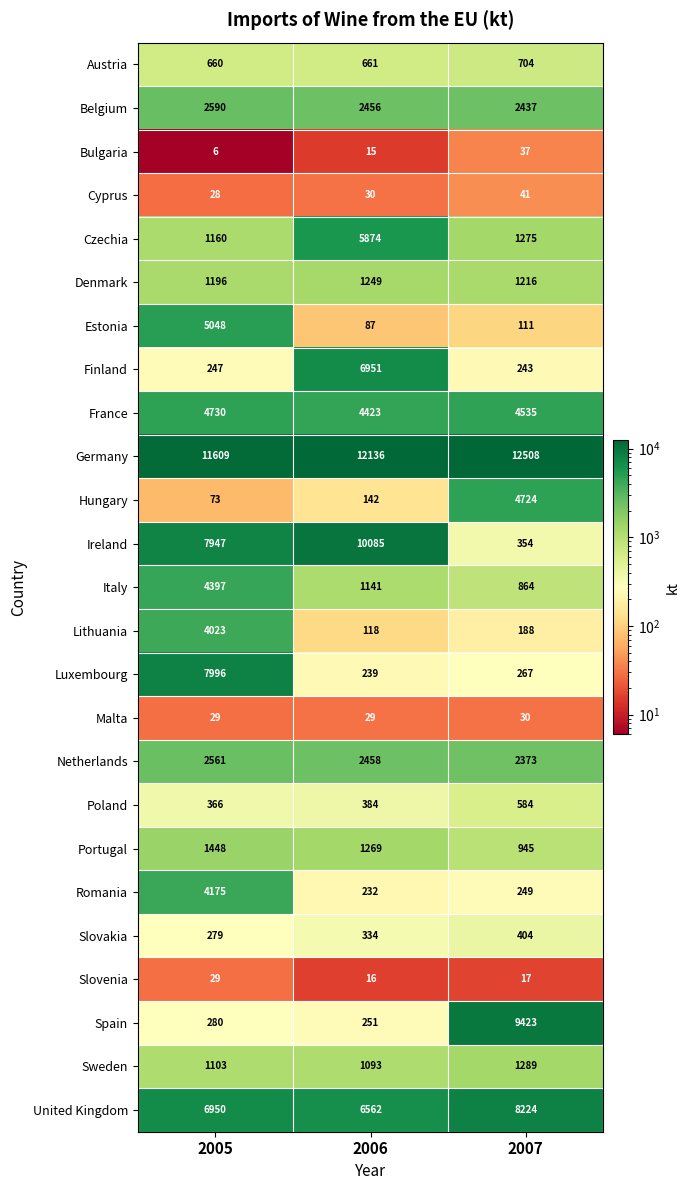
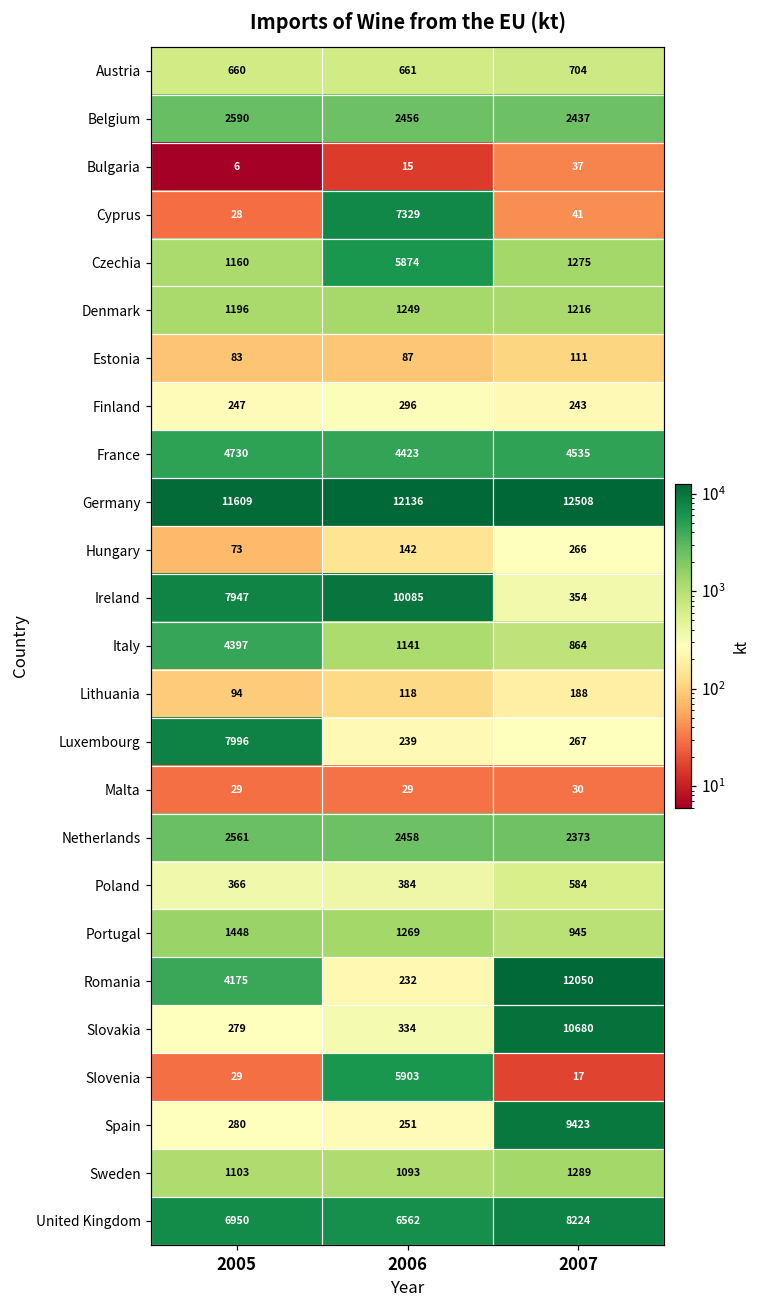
Cyprus, 2006: 30 -> 7329
Estonia, 2005: 5048 -> 83
Finland, 2006: 6951 -> 296
Hungary, 2007: 4724 -> 266
Lithuania, 2005: 4023 -> 94
Romania, 2007: 249 -> 12050
Slovakia, 2007: 404 -> 10680
Slovenia, 2006: 16 -> 5903
